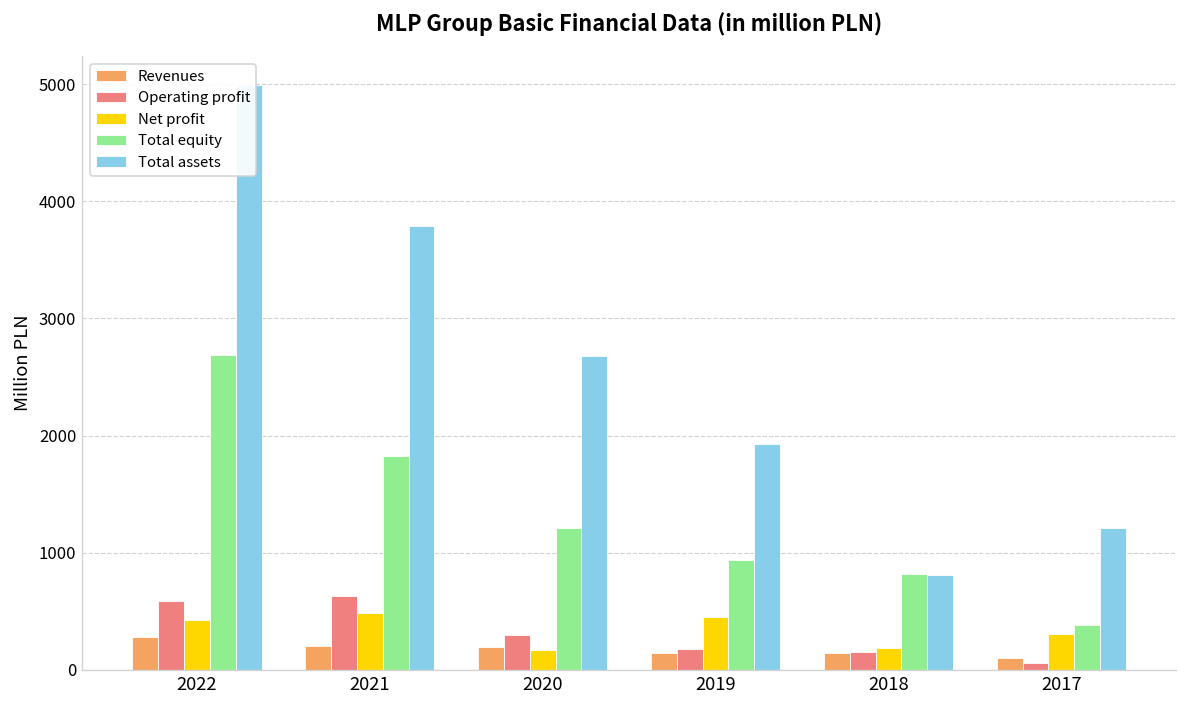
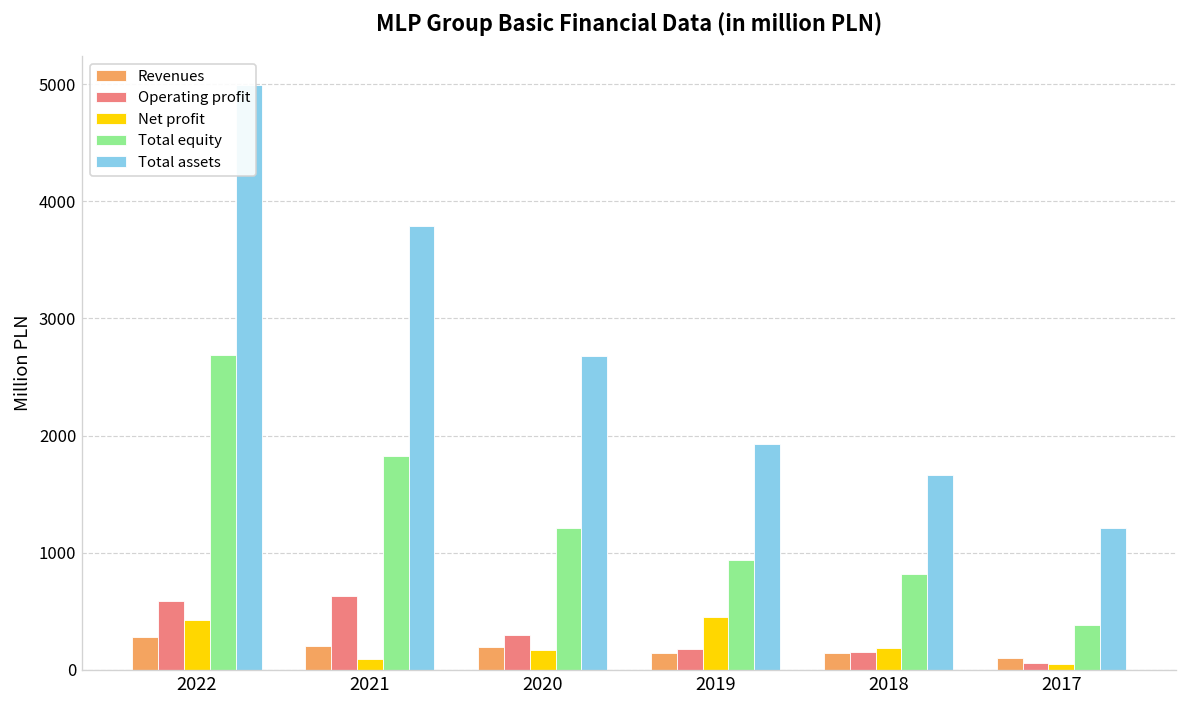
Net profit, 2021: 500 -> 100
Total assets, 2018: 800 -> 1700
Net profit, 2017: 300 -> 0
